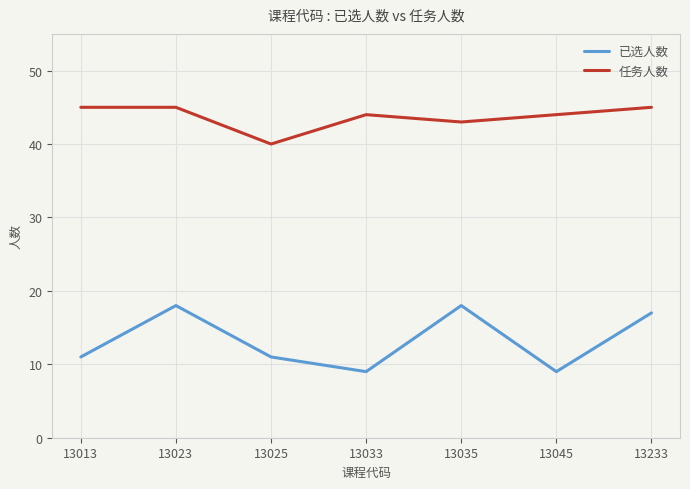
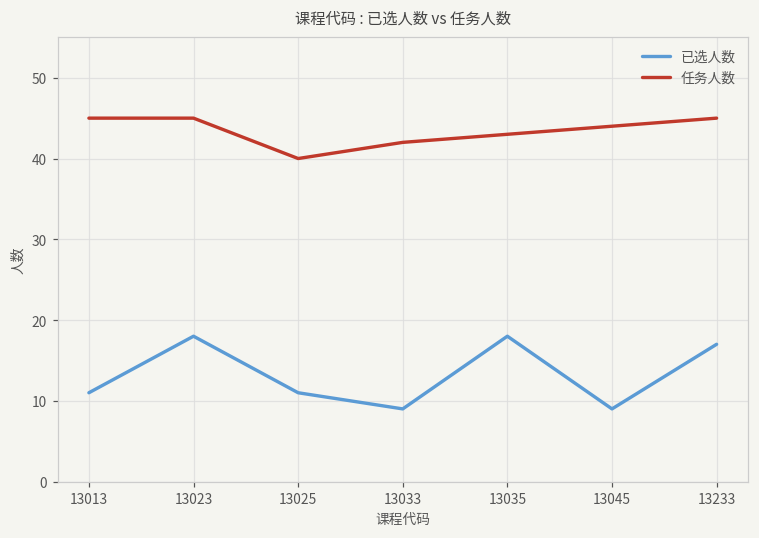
任务人数, 13033: 44 -> 42
